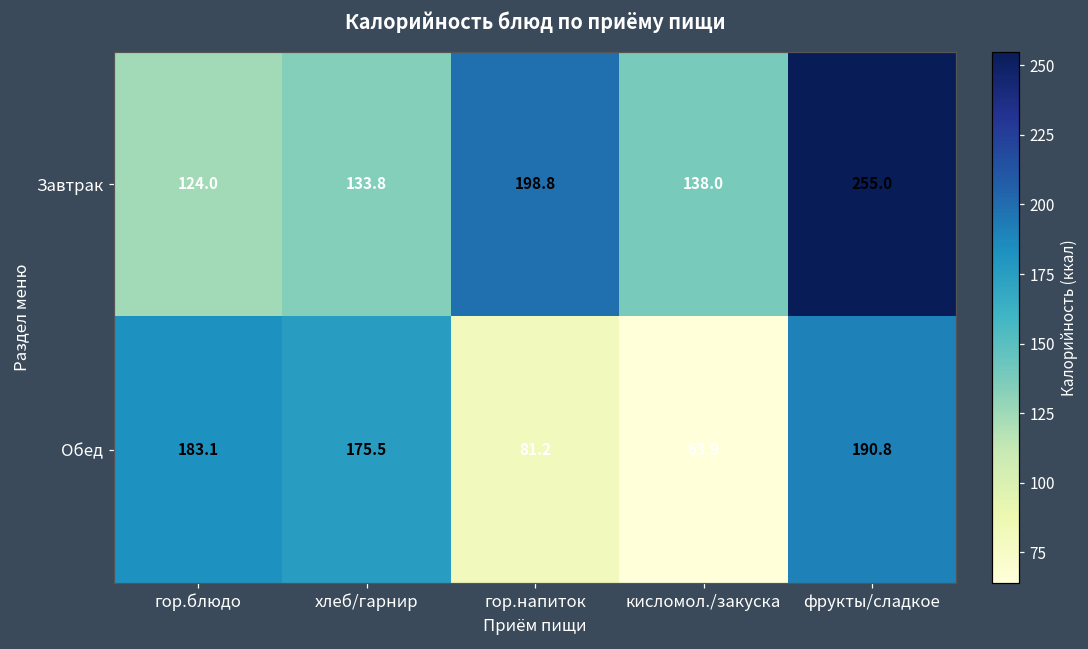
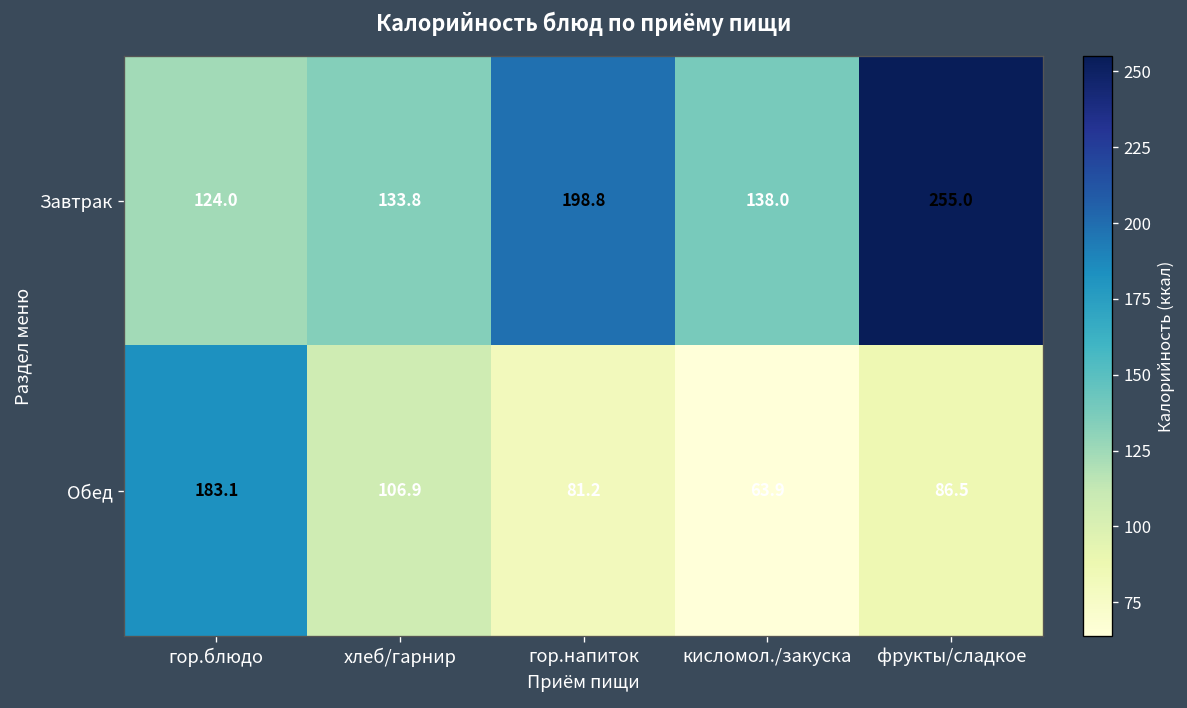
Обед, хлеб/гарнир: 175.5 -> 106.9
Обед, фрукты/сладкое: 190.8 -> 86.5
